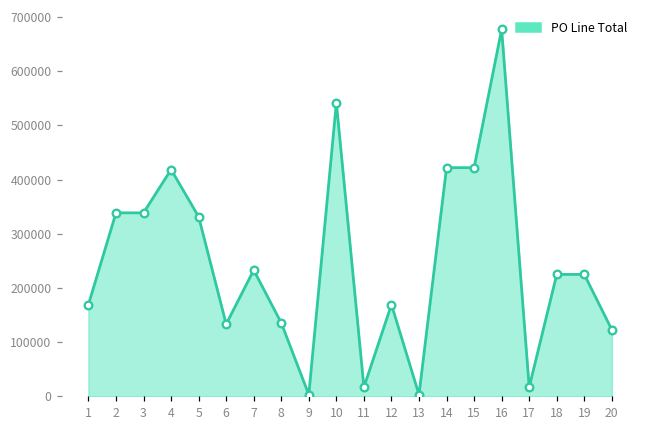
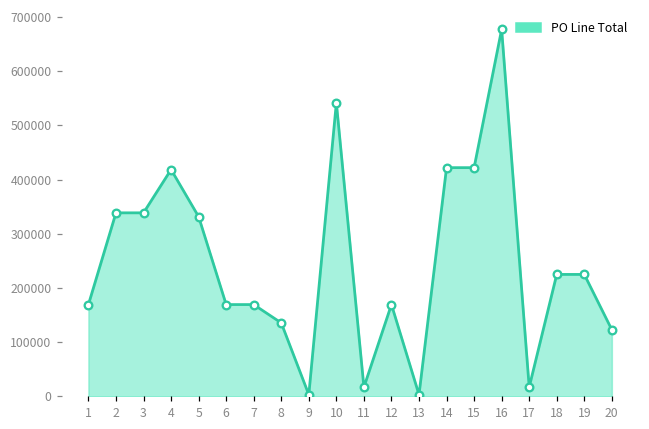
6: 130000 -> 170000
7: 230000 -> 170000
